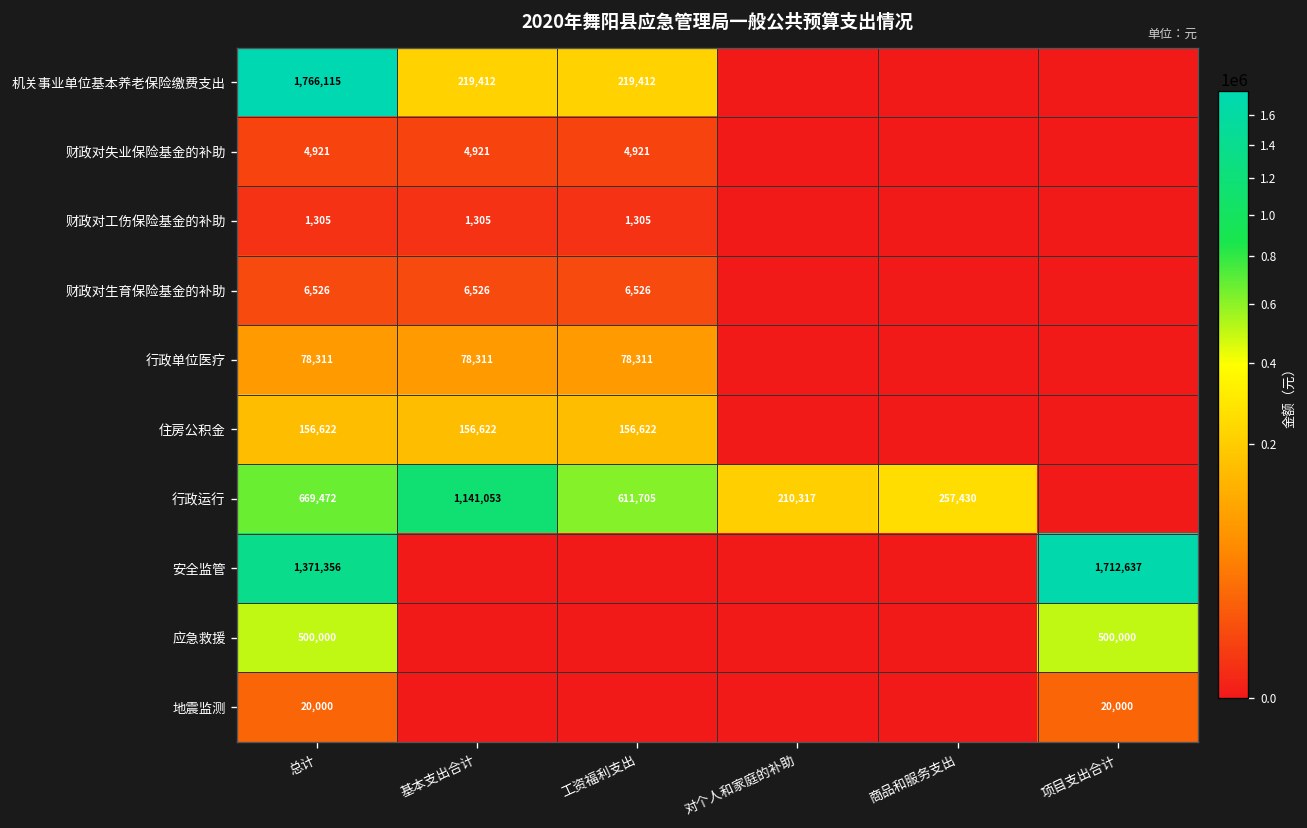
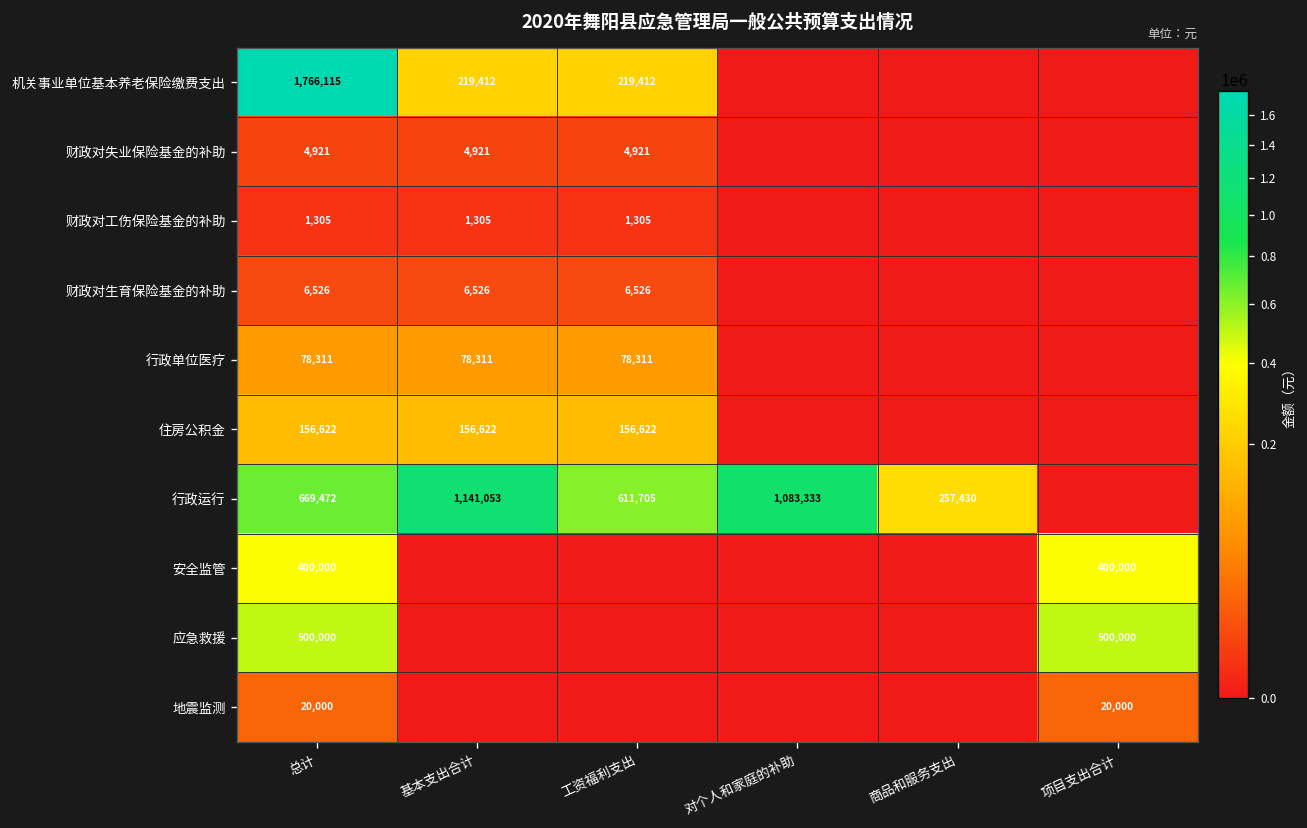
行政运行, 对个人和家庭的补助: 210,317 -> 1,083,333
安全监管, 总计: 1,371,356 -> 400,000
安全监管, 项目支出合计: 1,712,637 -> 400,000
